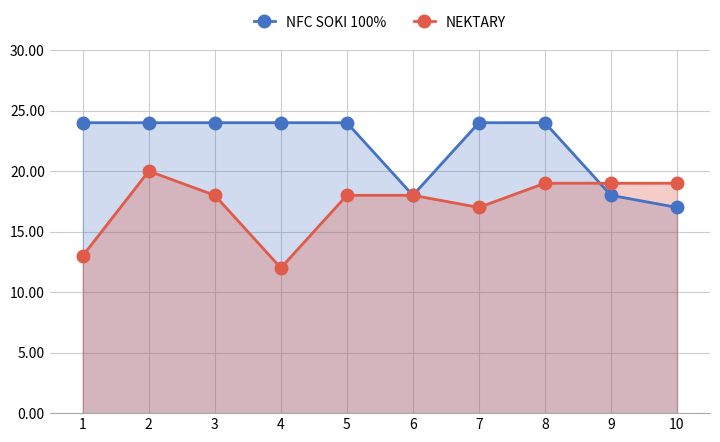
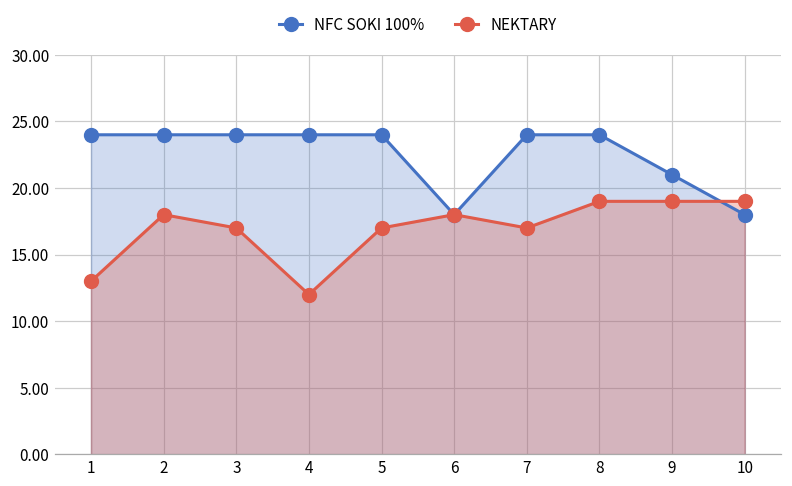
NEKTARY, 2: 20 -> 18
NEKTARY, 3: 18 -> 17
NEKTARY, 5: 18 -> 17
NFC SOKI 100%, 9: 18 -> 21
NFC SOKI 100%, 10: 17 -> 18
